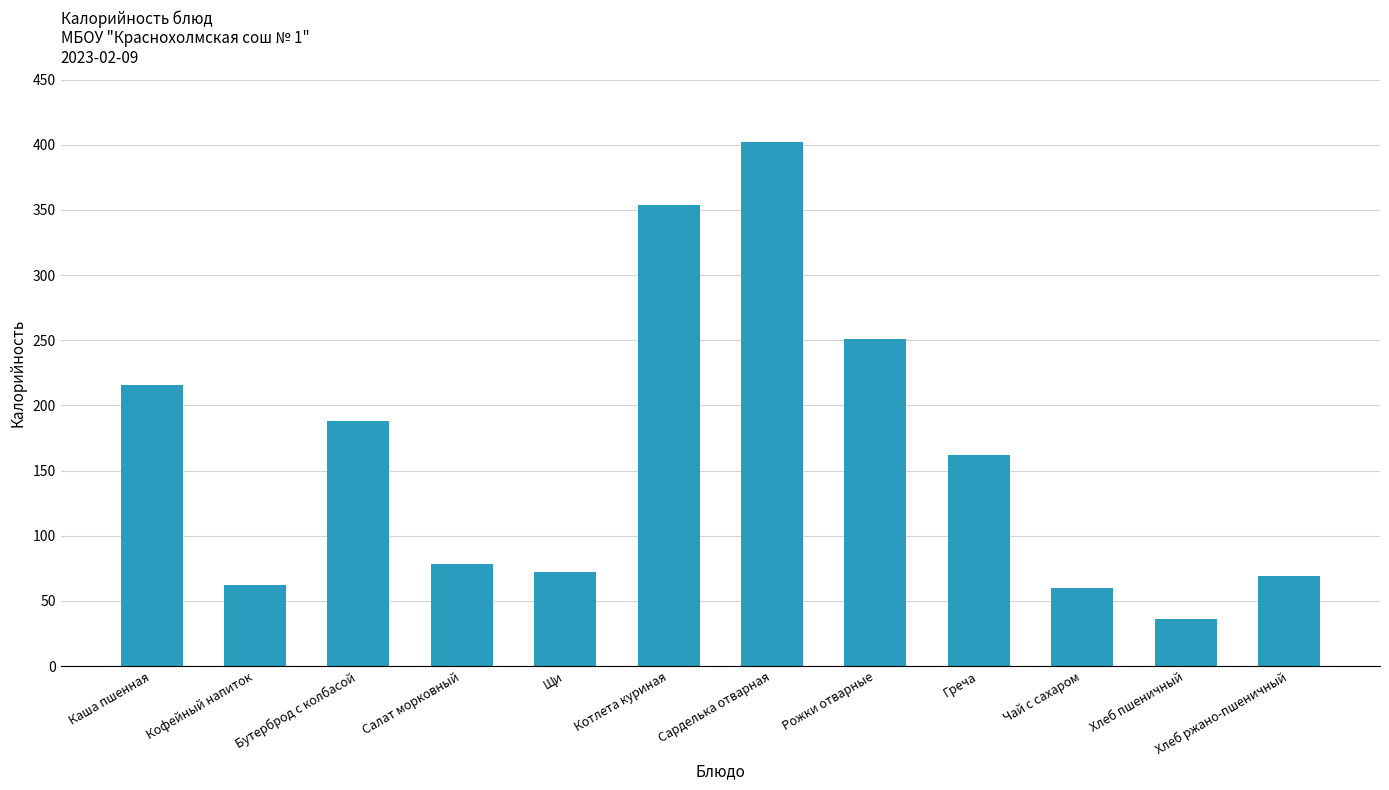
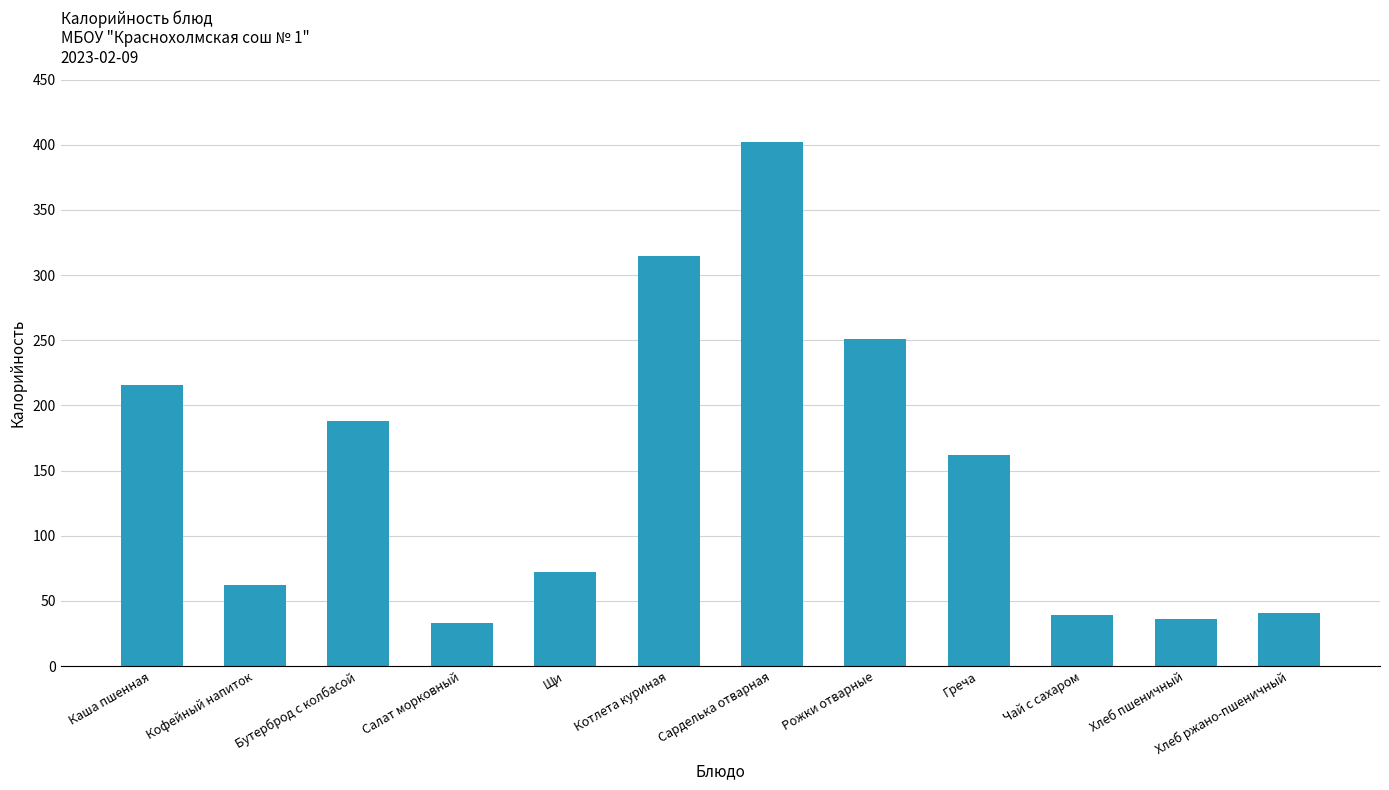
Салат морковный: 78 -> 33
Котлета куриная: 354 -> 315
Чай с сахаром: 60 -> 39
Хлеб ржано-пшеничный: 69 -> 41
